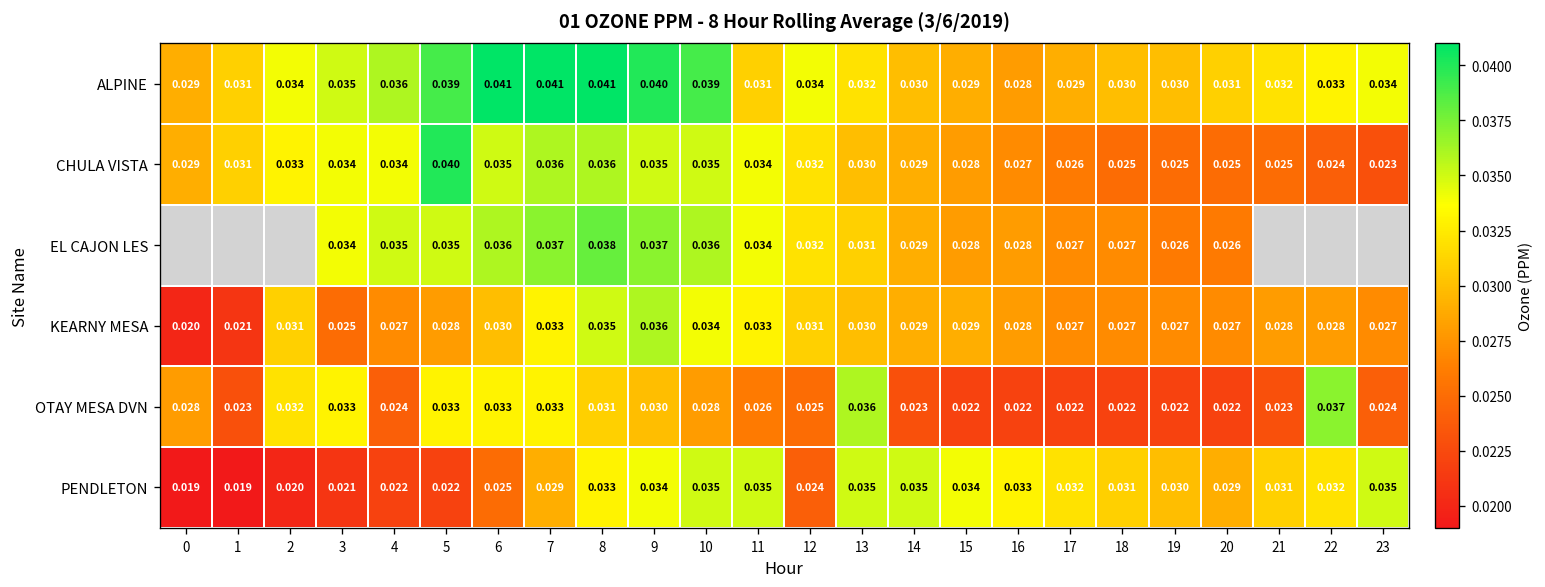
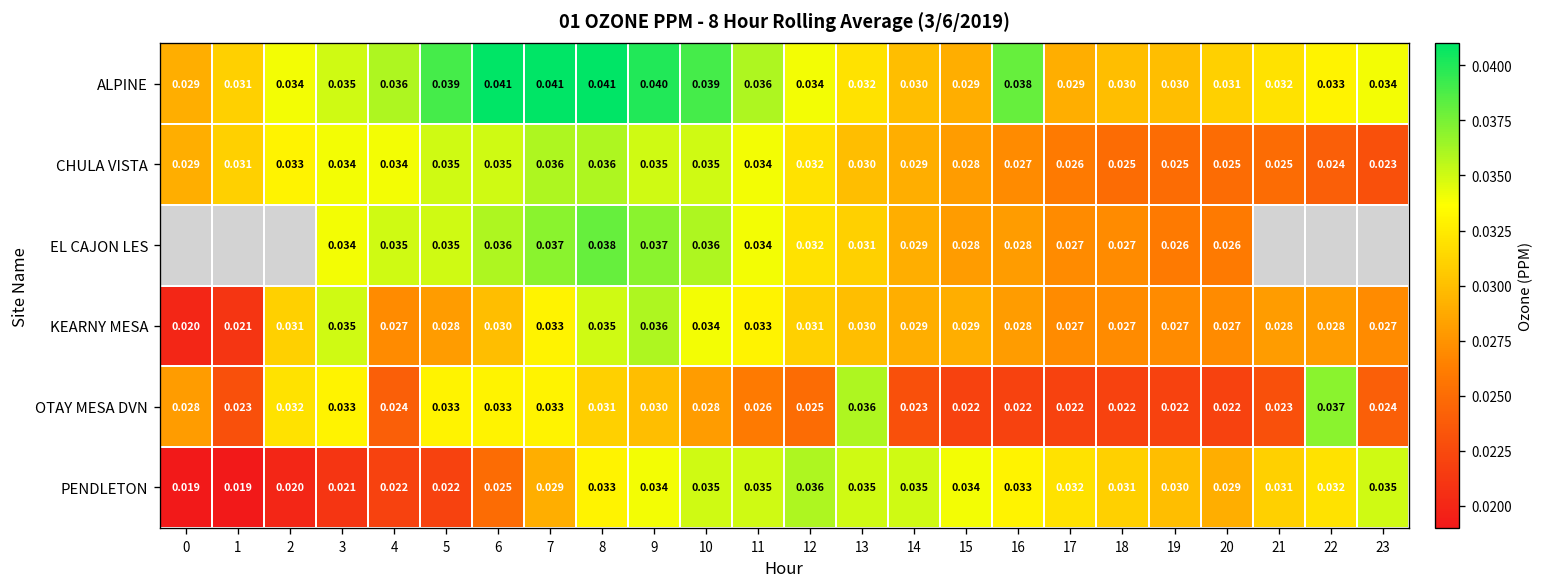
ALPINE, 11: 0.031 -> 0.036
ALPINE, 16: 0.028 -> 0.038
CHULA VISTA, 5: 0.040 -> 0.035
KEARNY MESA, 3: 0.025 -> 0.035
PENDLETON, 12: 0.024 -> 0.036
